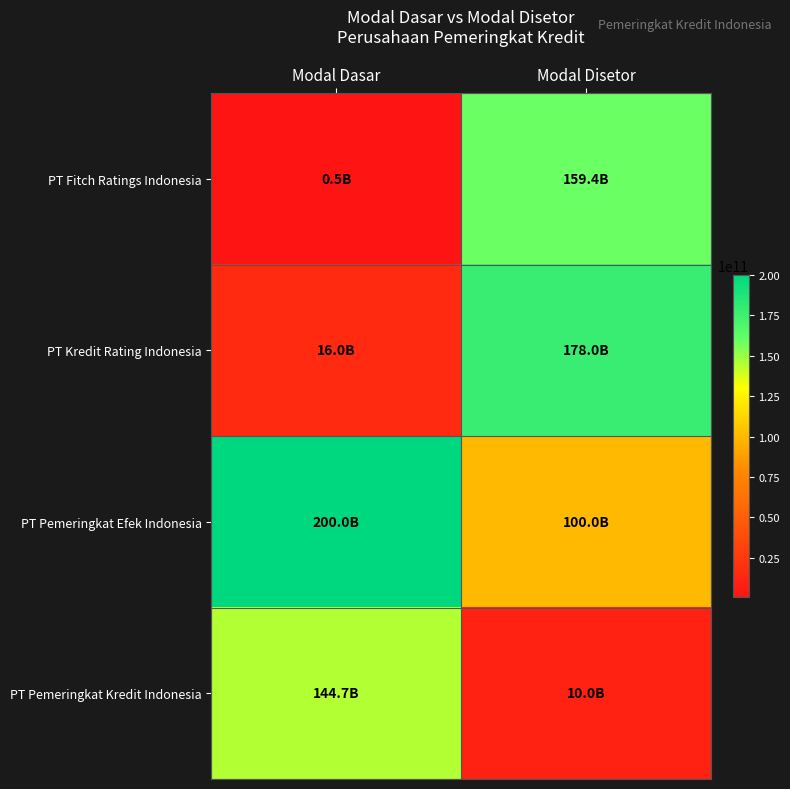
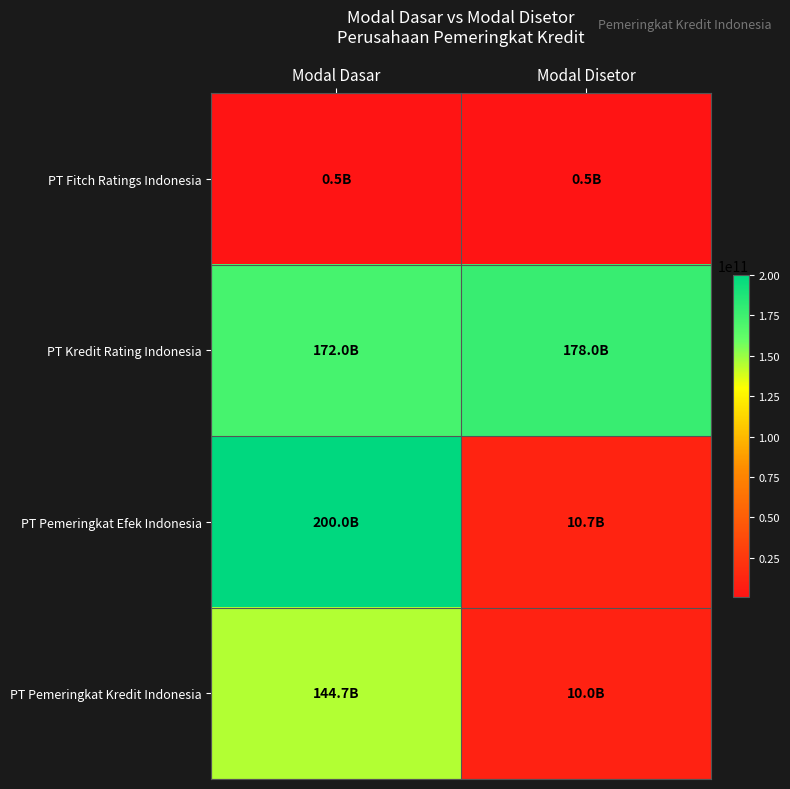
PT Fitch Ratings Indonesia, Modal Disetor: 159.4B -> 0.5B
PT Kredit Rating Indonesia, Modal Dasar: 16.0B -> 172.0B
PT Pemeringkat Efek Indonesia, Modal Disetor: 100.0B -> 10.7B
